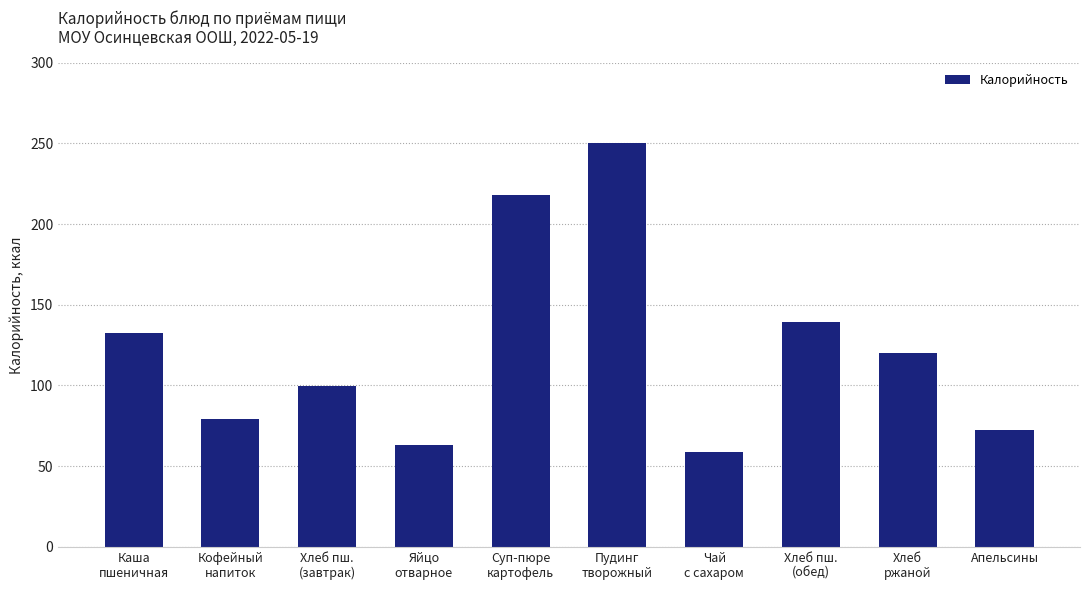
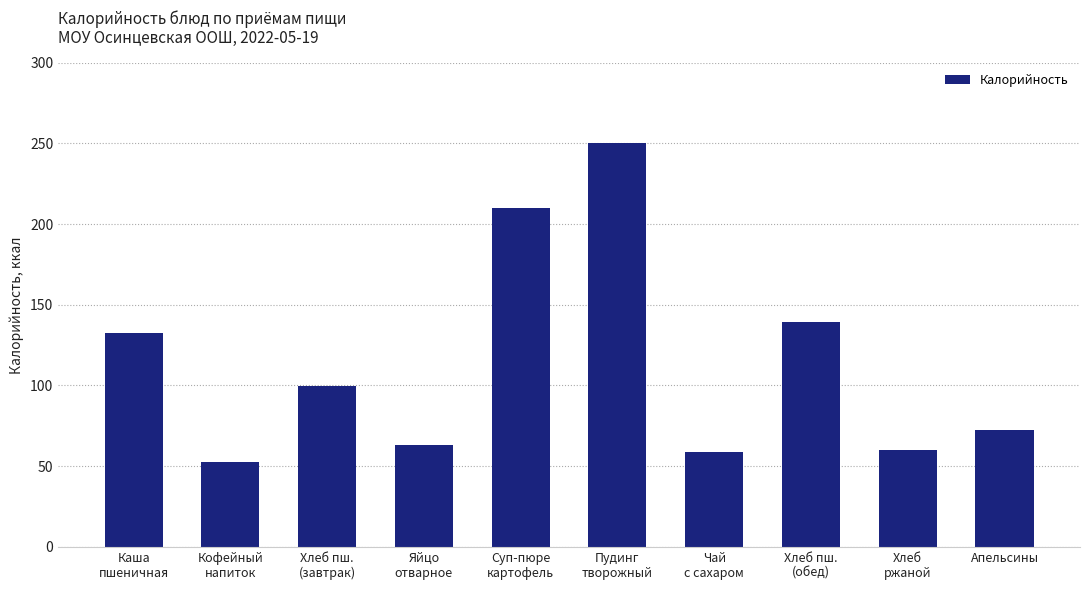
Кофейный напиток: 79 -> 53
Суп-пюре картофель: 218 -> 210
Хлеб ржаной: 120 -> 60
